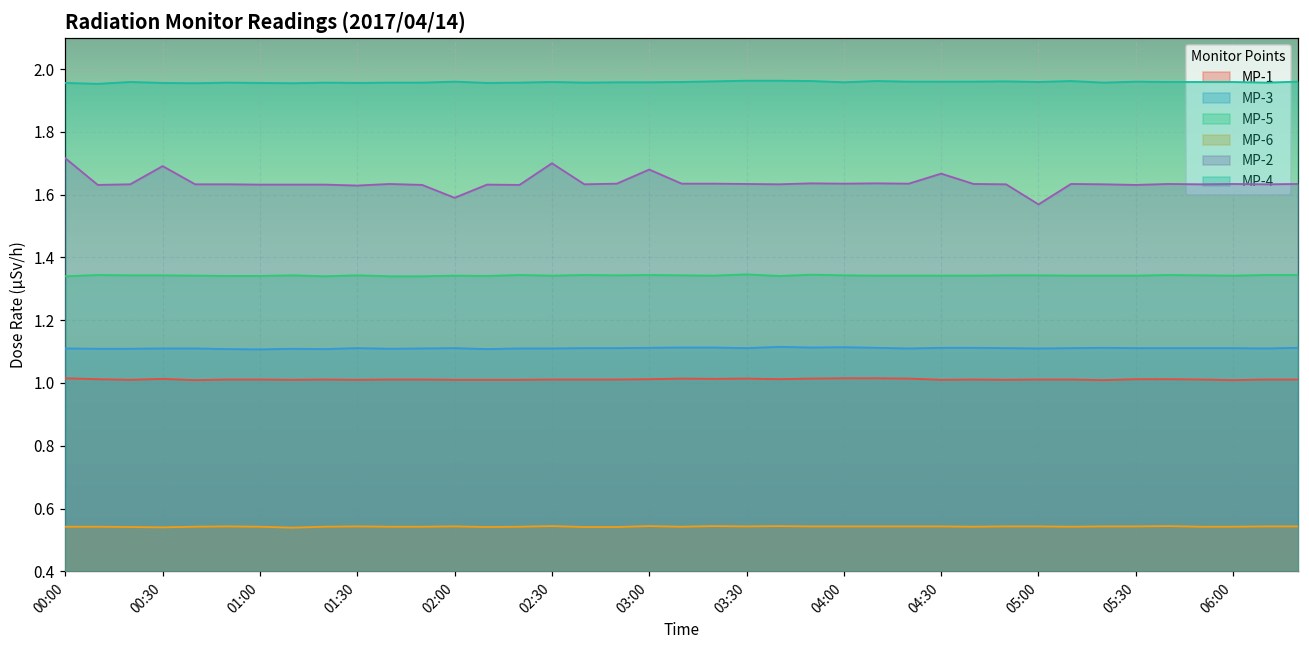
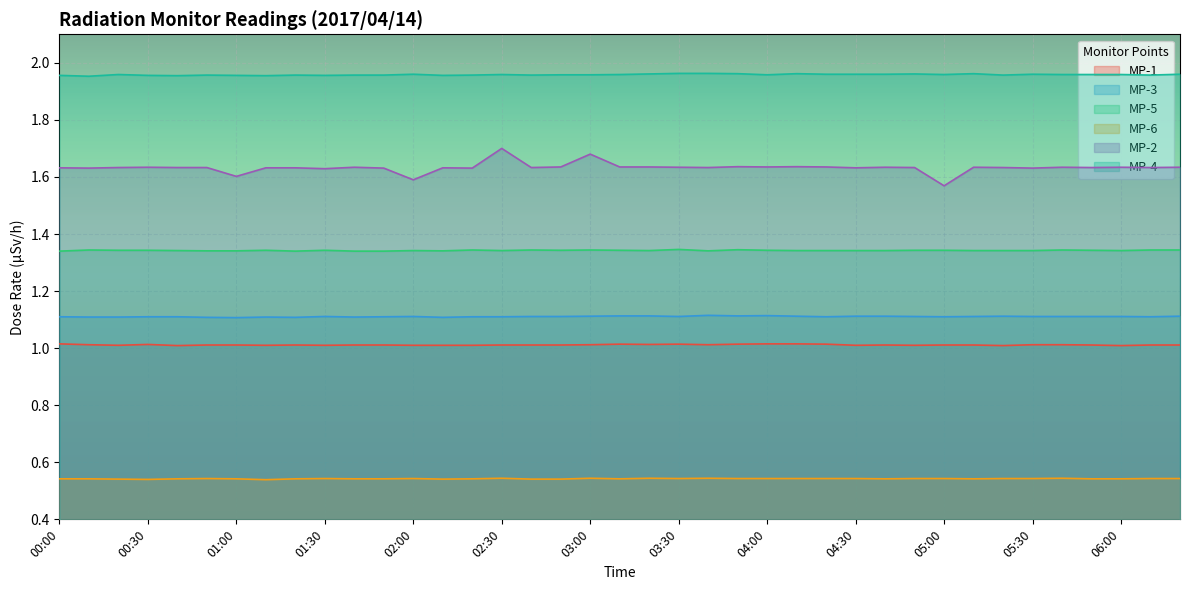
MP-2, 00:00: 1.72 -> 1.63
MP-2, 00:30: 1.69 -> 1.63
MP-2, 01:00: 1.63 -> 1.60
MP-2, 04:30: 1.67 -> 1.63
